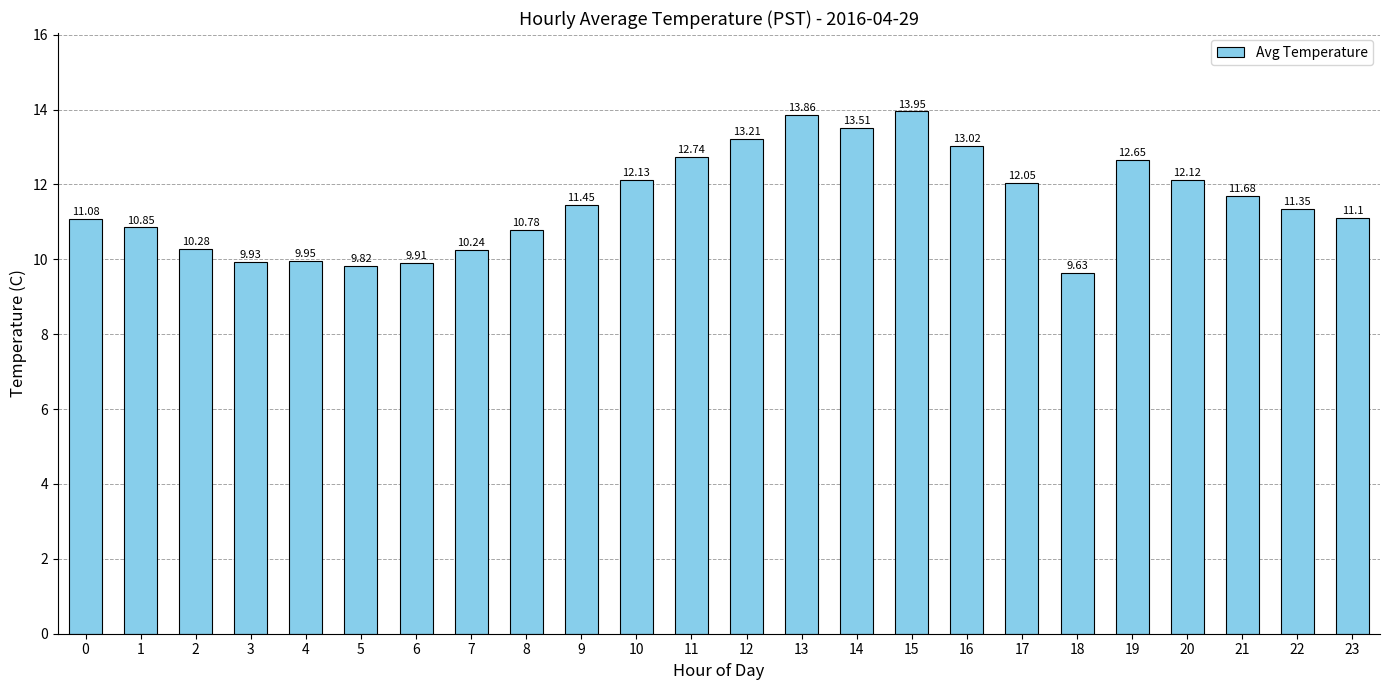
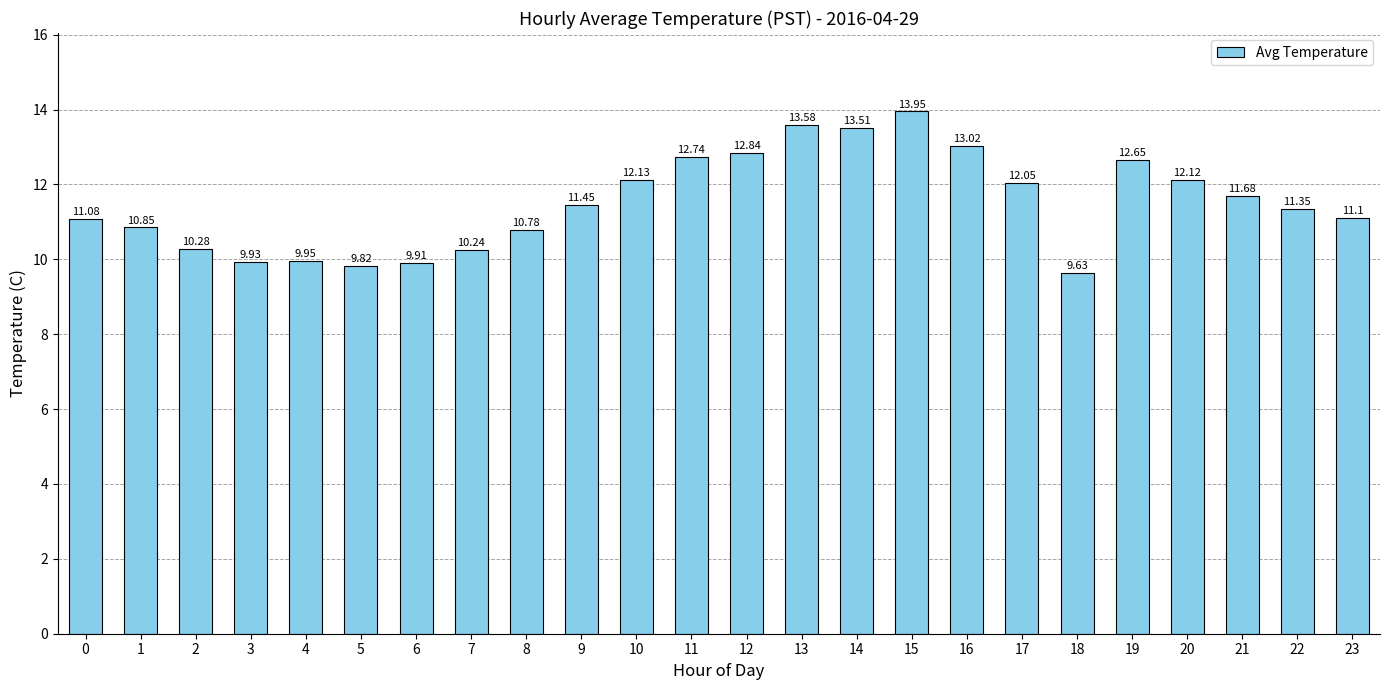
12: 13.21 -> 12.84
13: 13.86 -> 13.58
